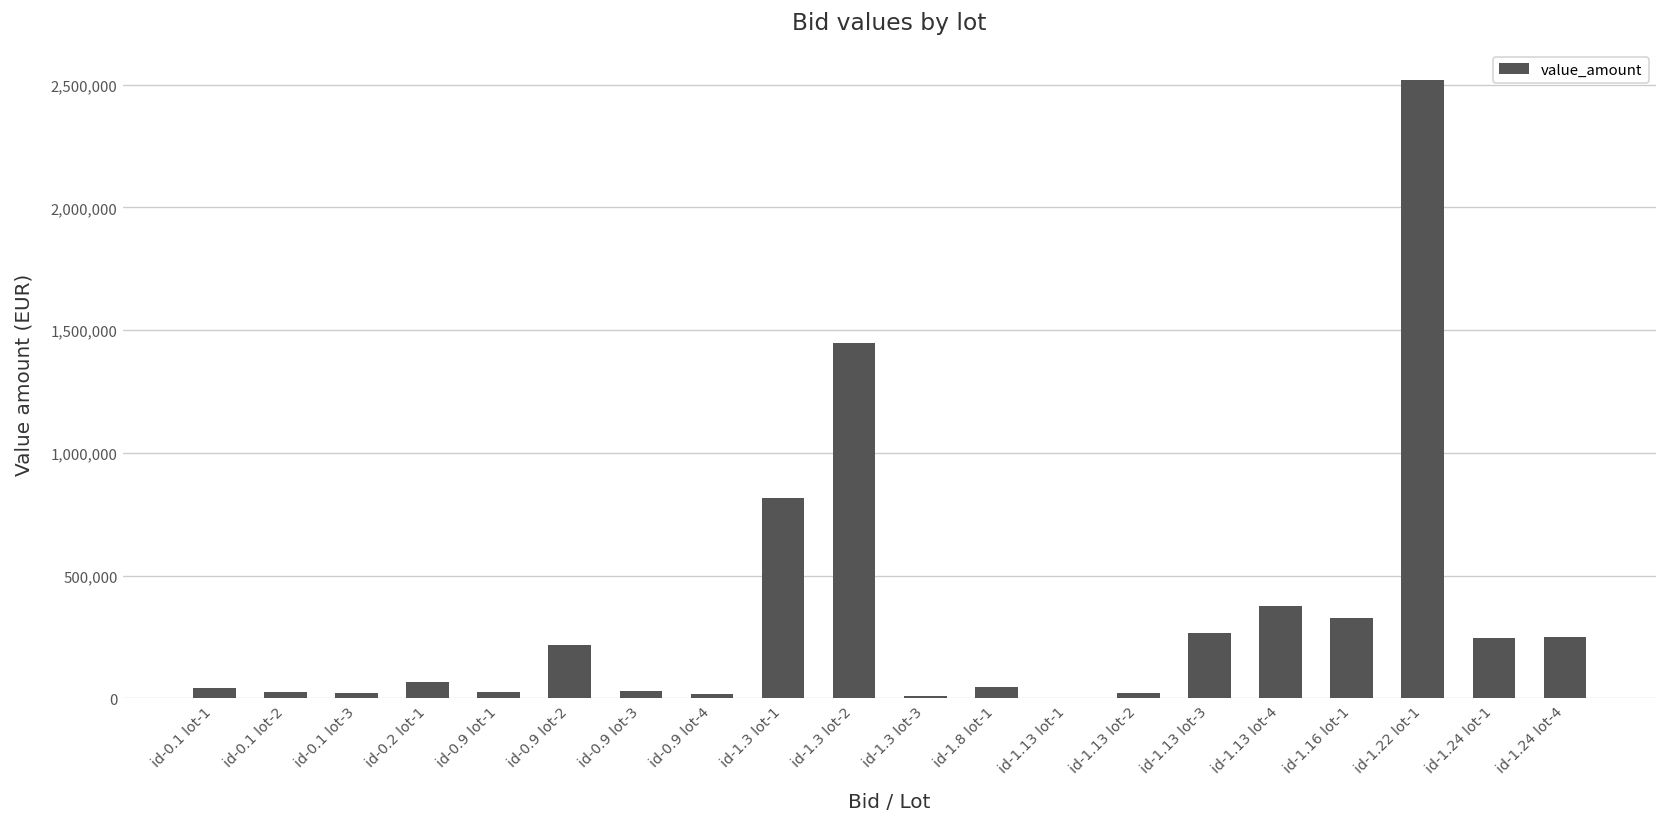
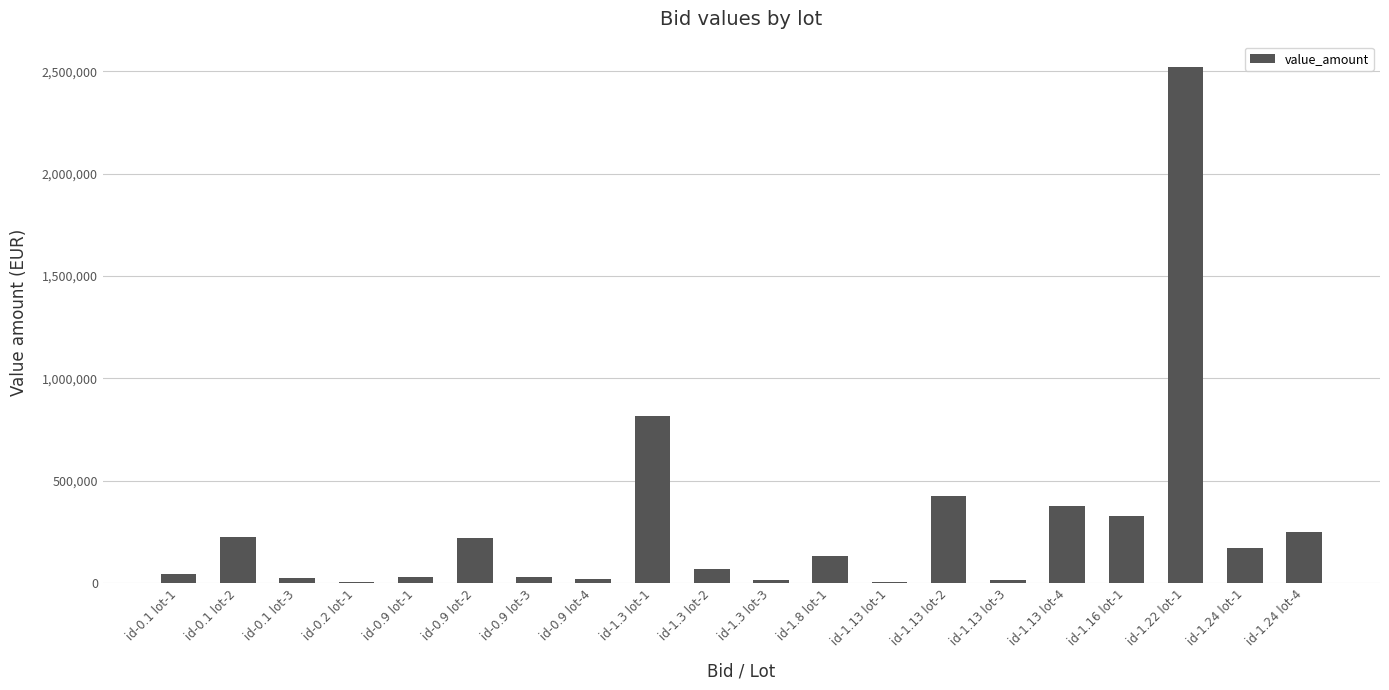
id-0.1 lot-2: 20,000 -> 220,000
id-0.2 lot-1: 70,000 -> 10,000
id-1.3 lot-2: 1,450,000 -> 70,000
id-1.8 lot-1: 50,000 -> 130,000
id-1.13 lot-2: 20,000 -> 420,000
id-1.13 lot-3: 270,000 -> 20,000
id-1.24 lot-1: 250,000 -> 170,000
